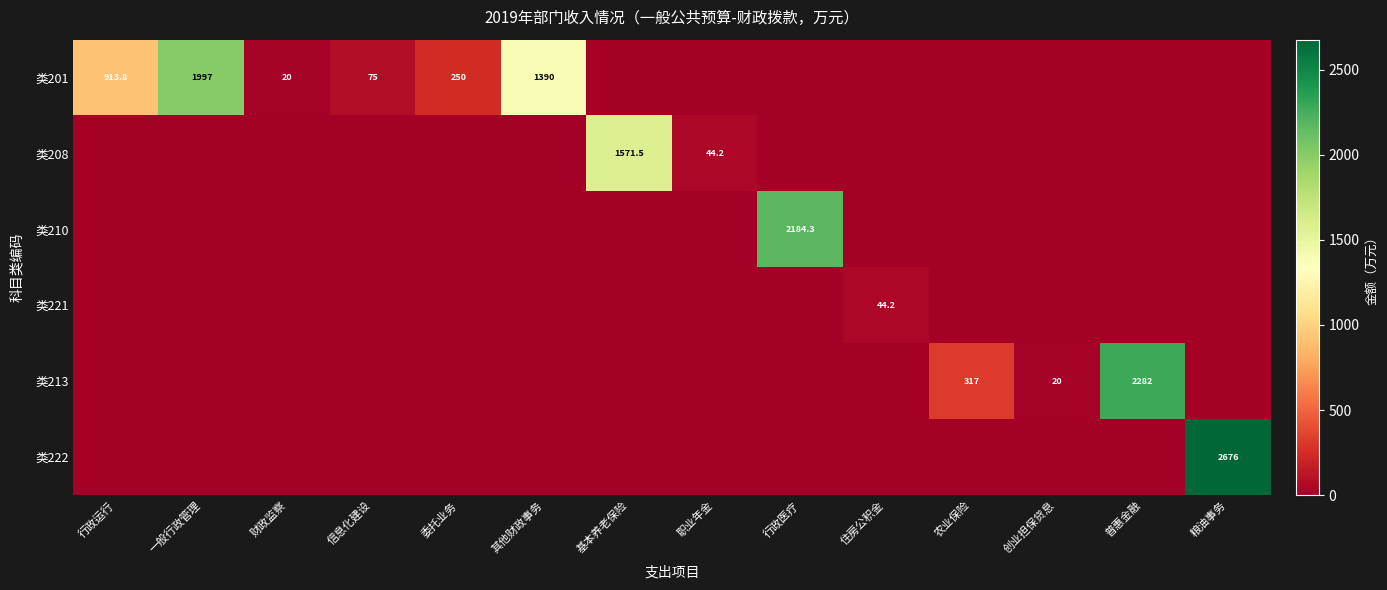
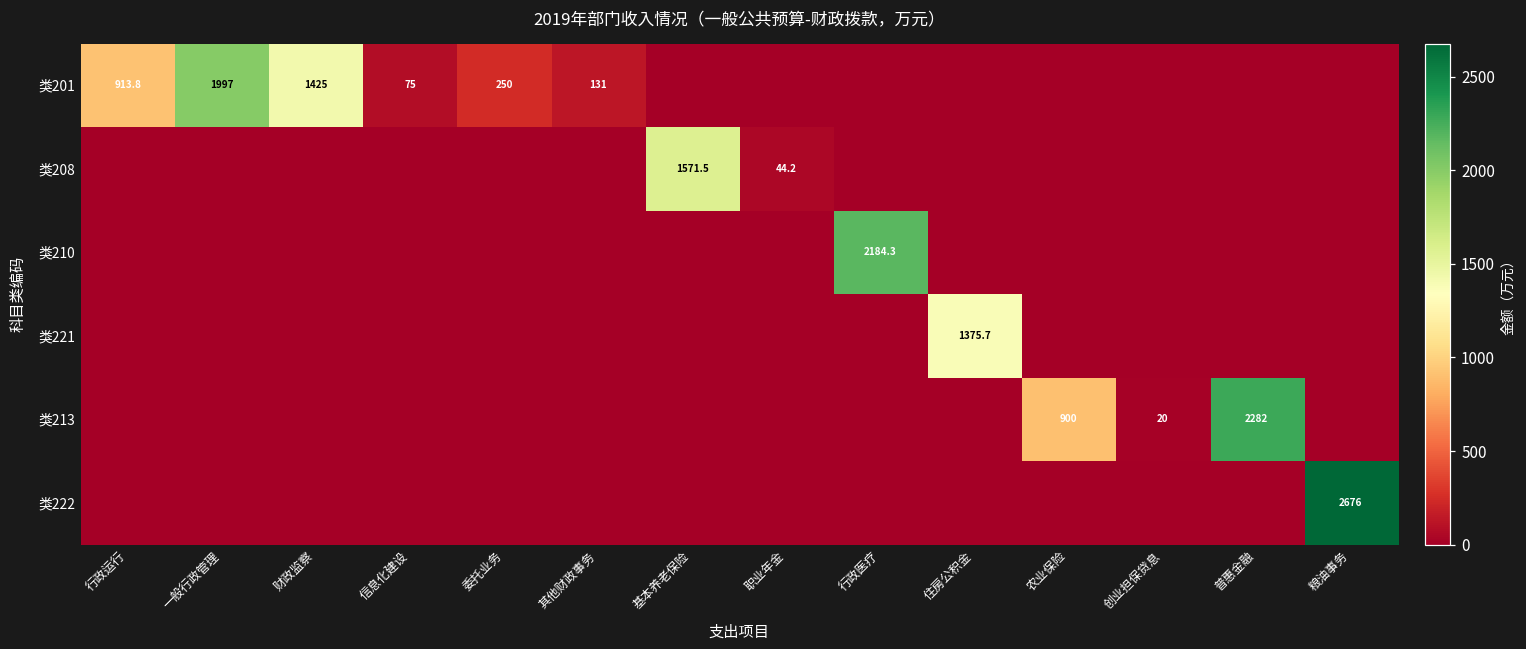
类201, 财政监察: 20 -> 1425
类201, 其他财政事务: 1390 -> 131
类221, 住房公积金: 44.2 -> 1375.7
类213, 农业保险: 317 -> 900
